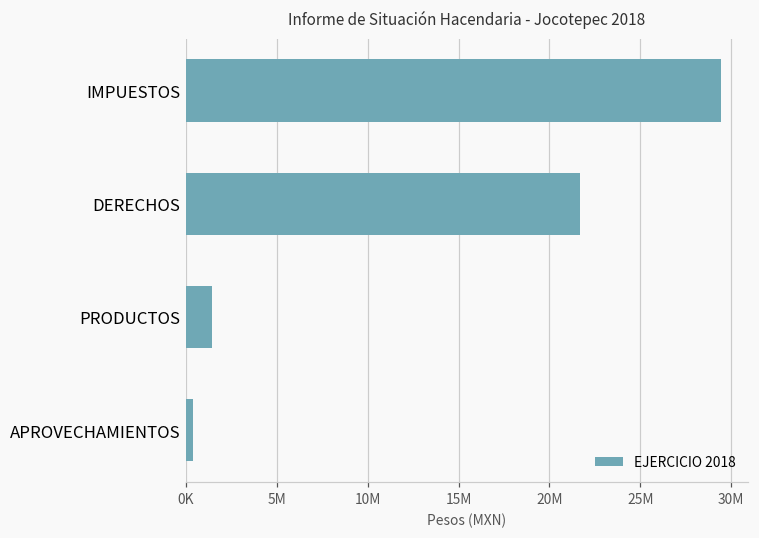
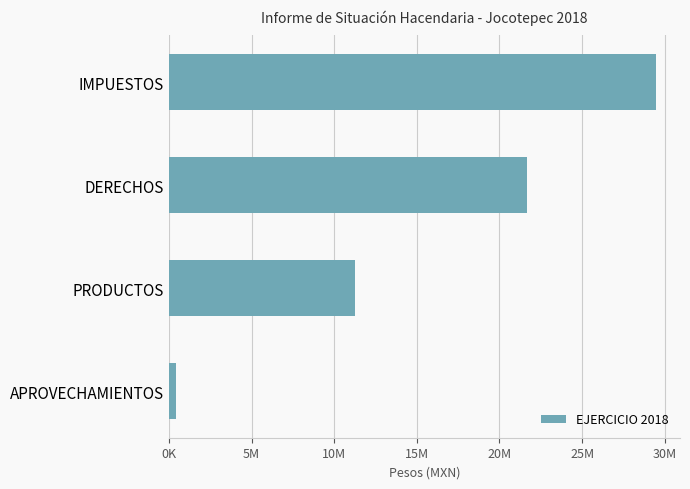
PRODUCTOS: 1500000 -> 11200000
